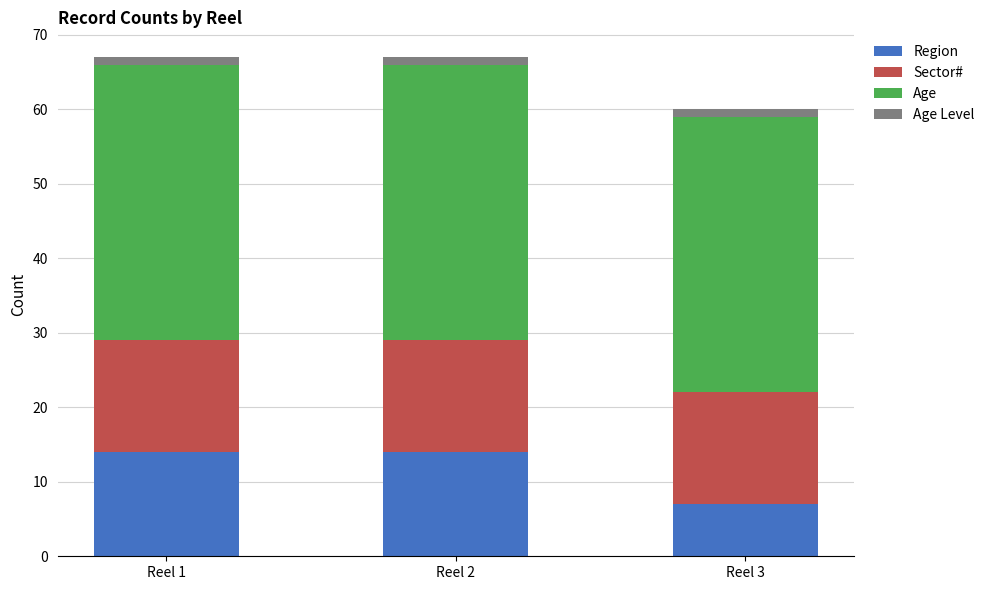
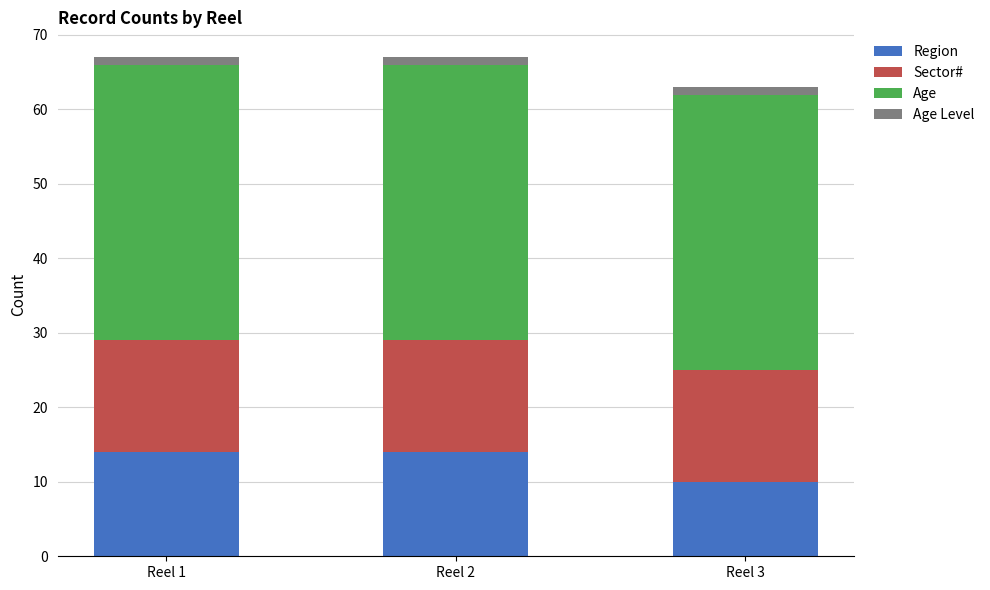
Region, Reel 3: 7 -> 10
